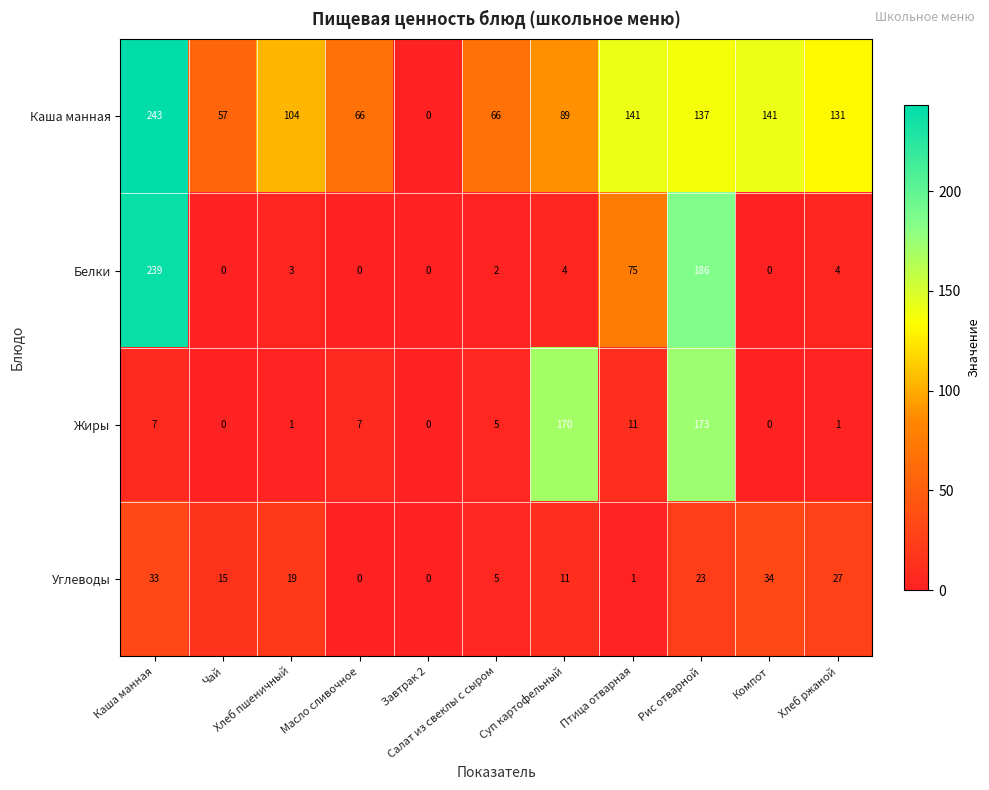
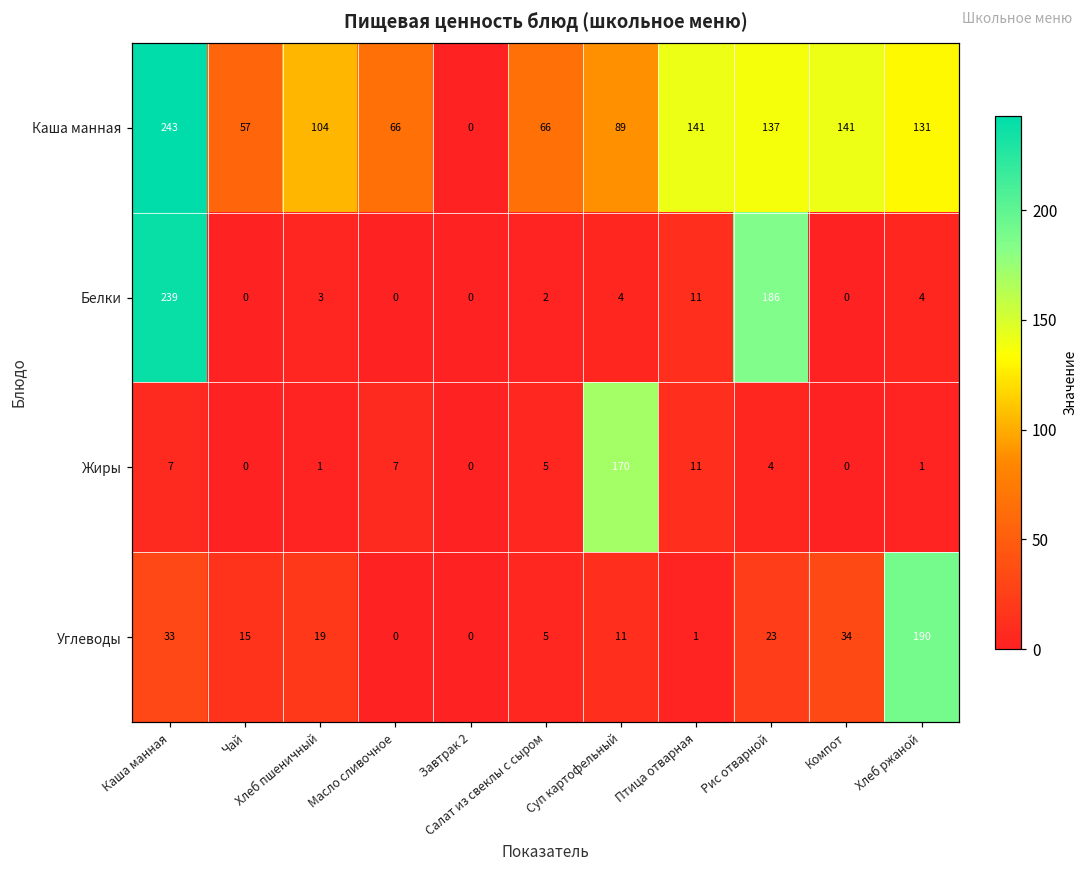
Белки, Птица отварная: 75 -> 11
Жиры, Рис отварной: 173 -> 4
Углеводы, Хлеб ржаной: 27 -> 190
